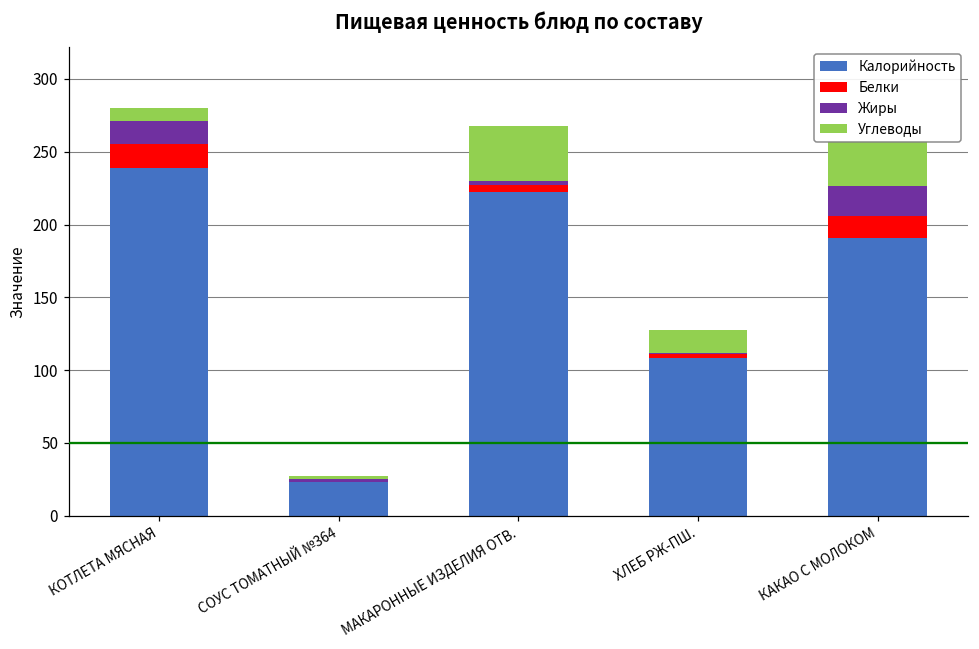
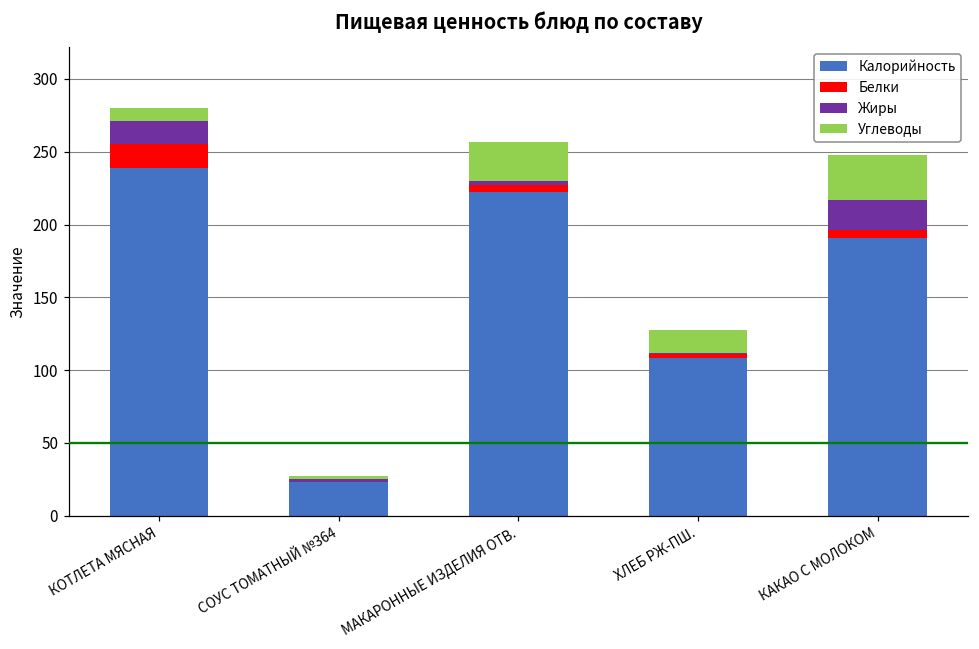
Углеводы, МАКАРОННЫЕ ИЗДЕЛИЯ ОТВ.: 38 -> 27
Белки, КАКАО С МОЛОКОМ: 15 -> 5
